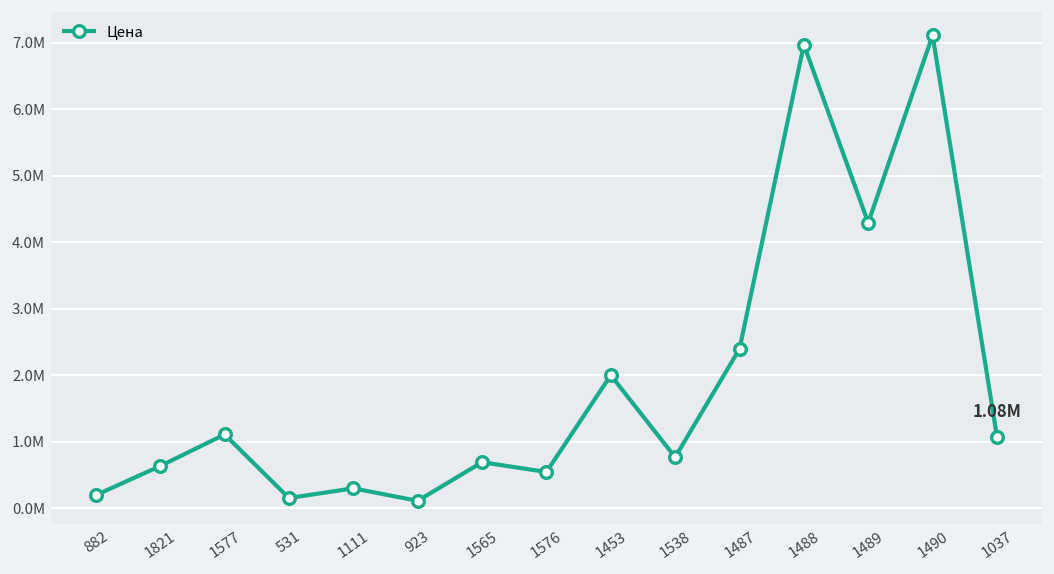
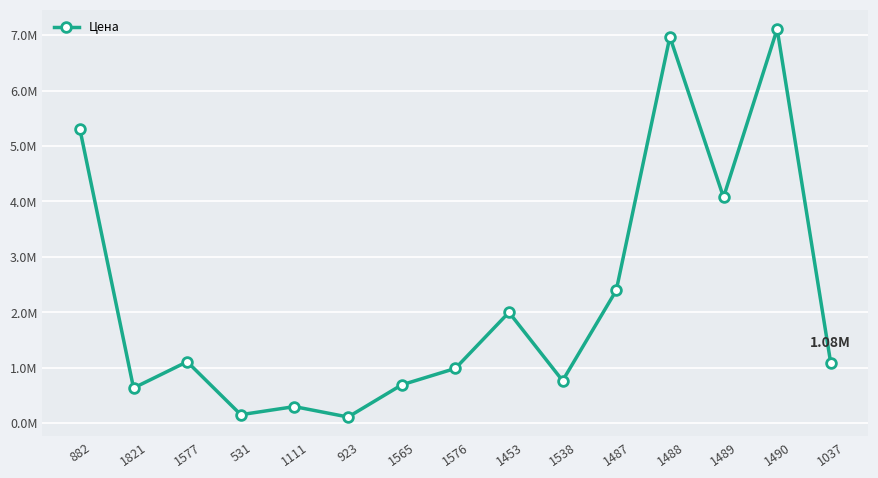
882: 200000 -> 5300000
1576: 500000 -> 1000000
1489: 4300000 -> 4100000
